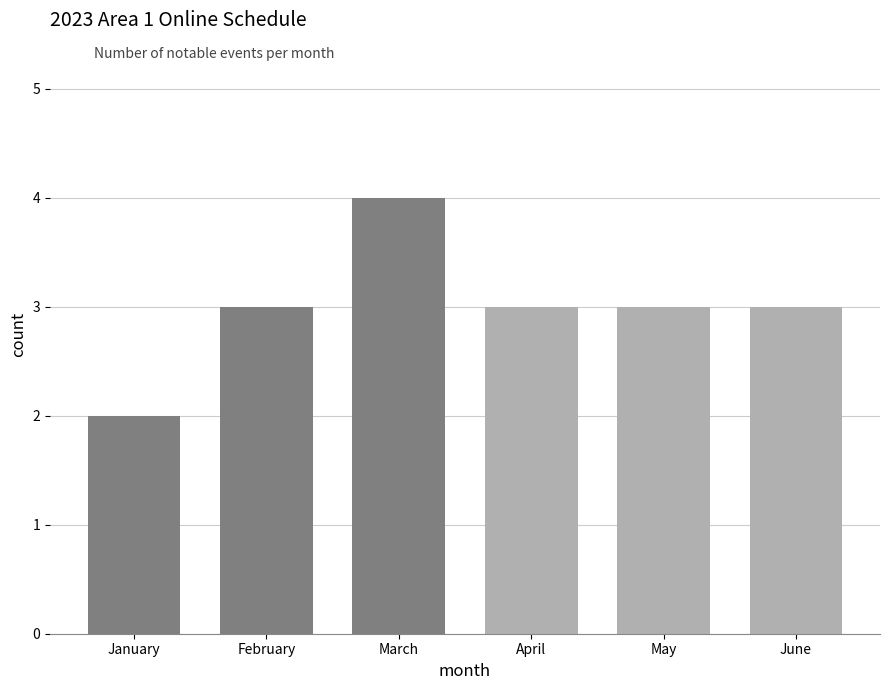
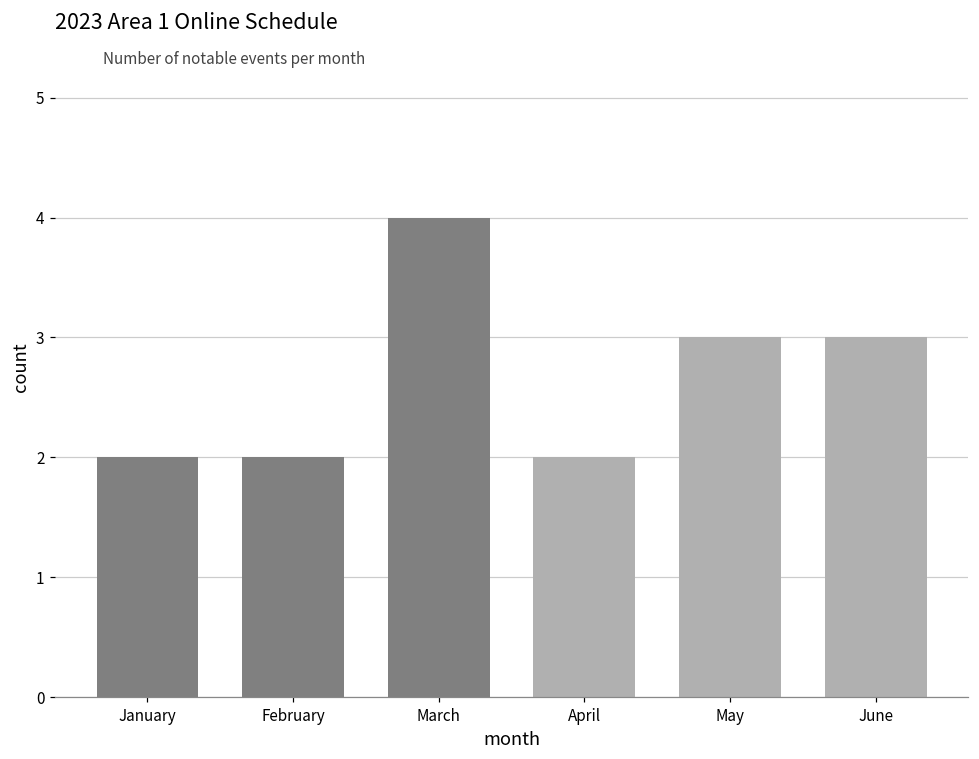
February: 3 -> 2
April: 3 -> 2
